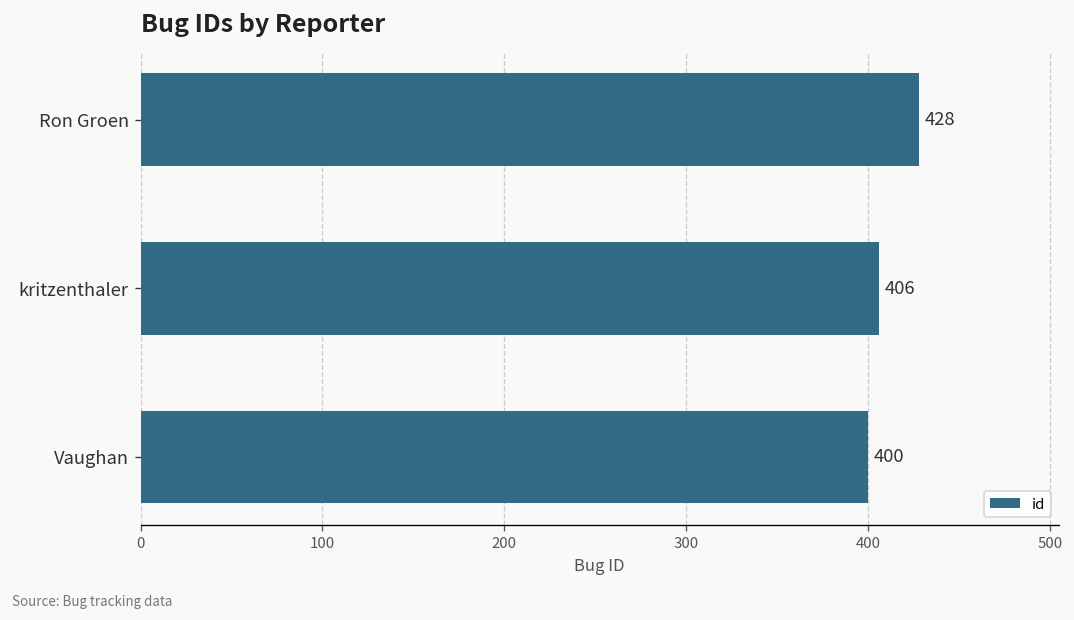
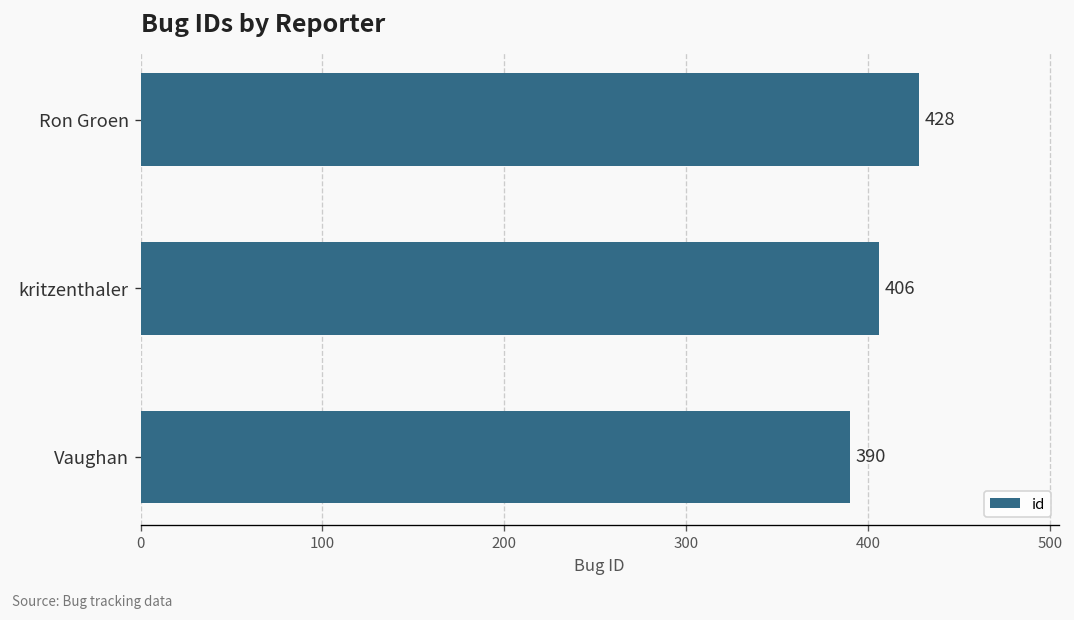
Vaughan: 400 -> 390
